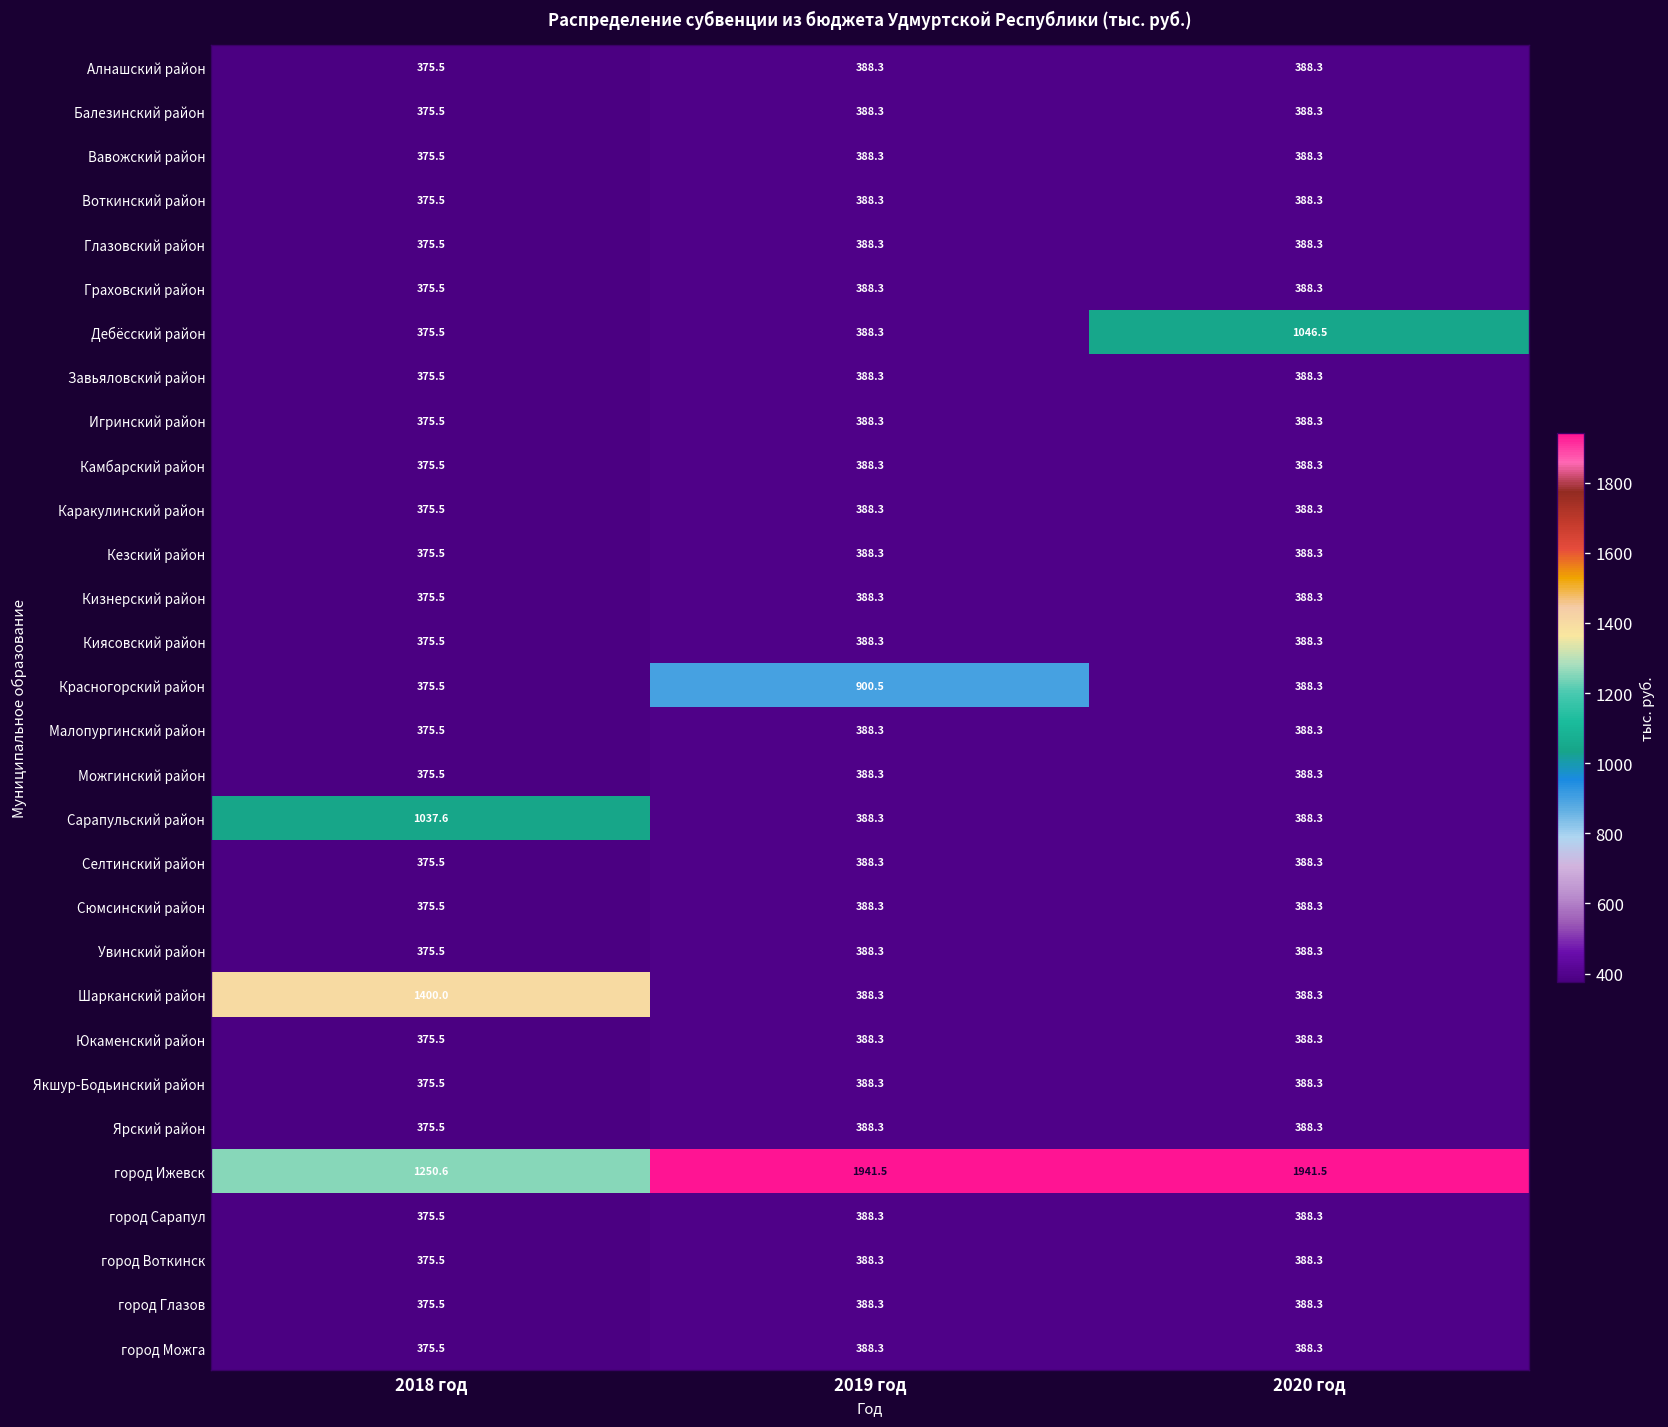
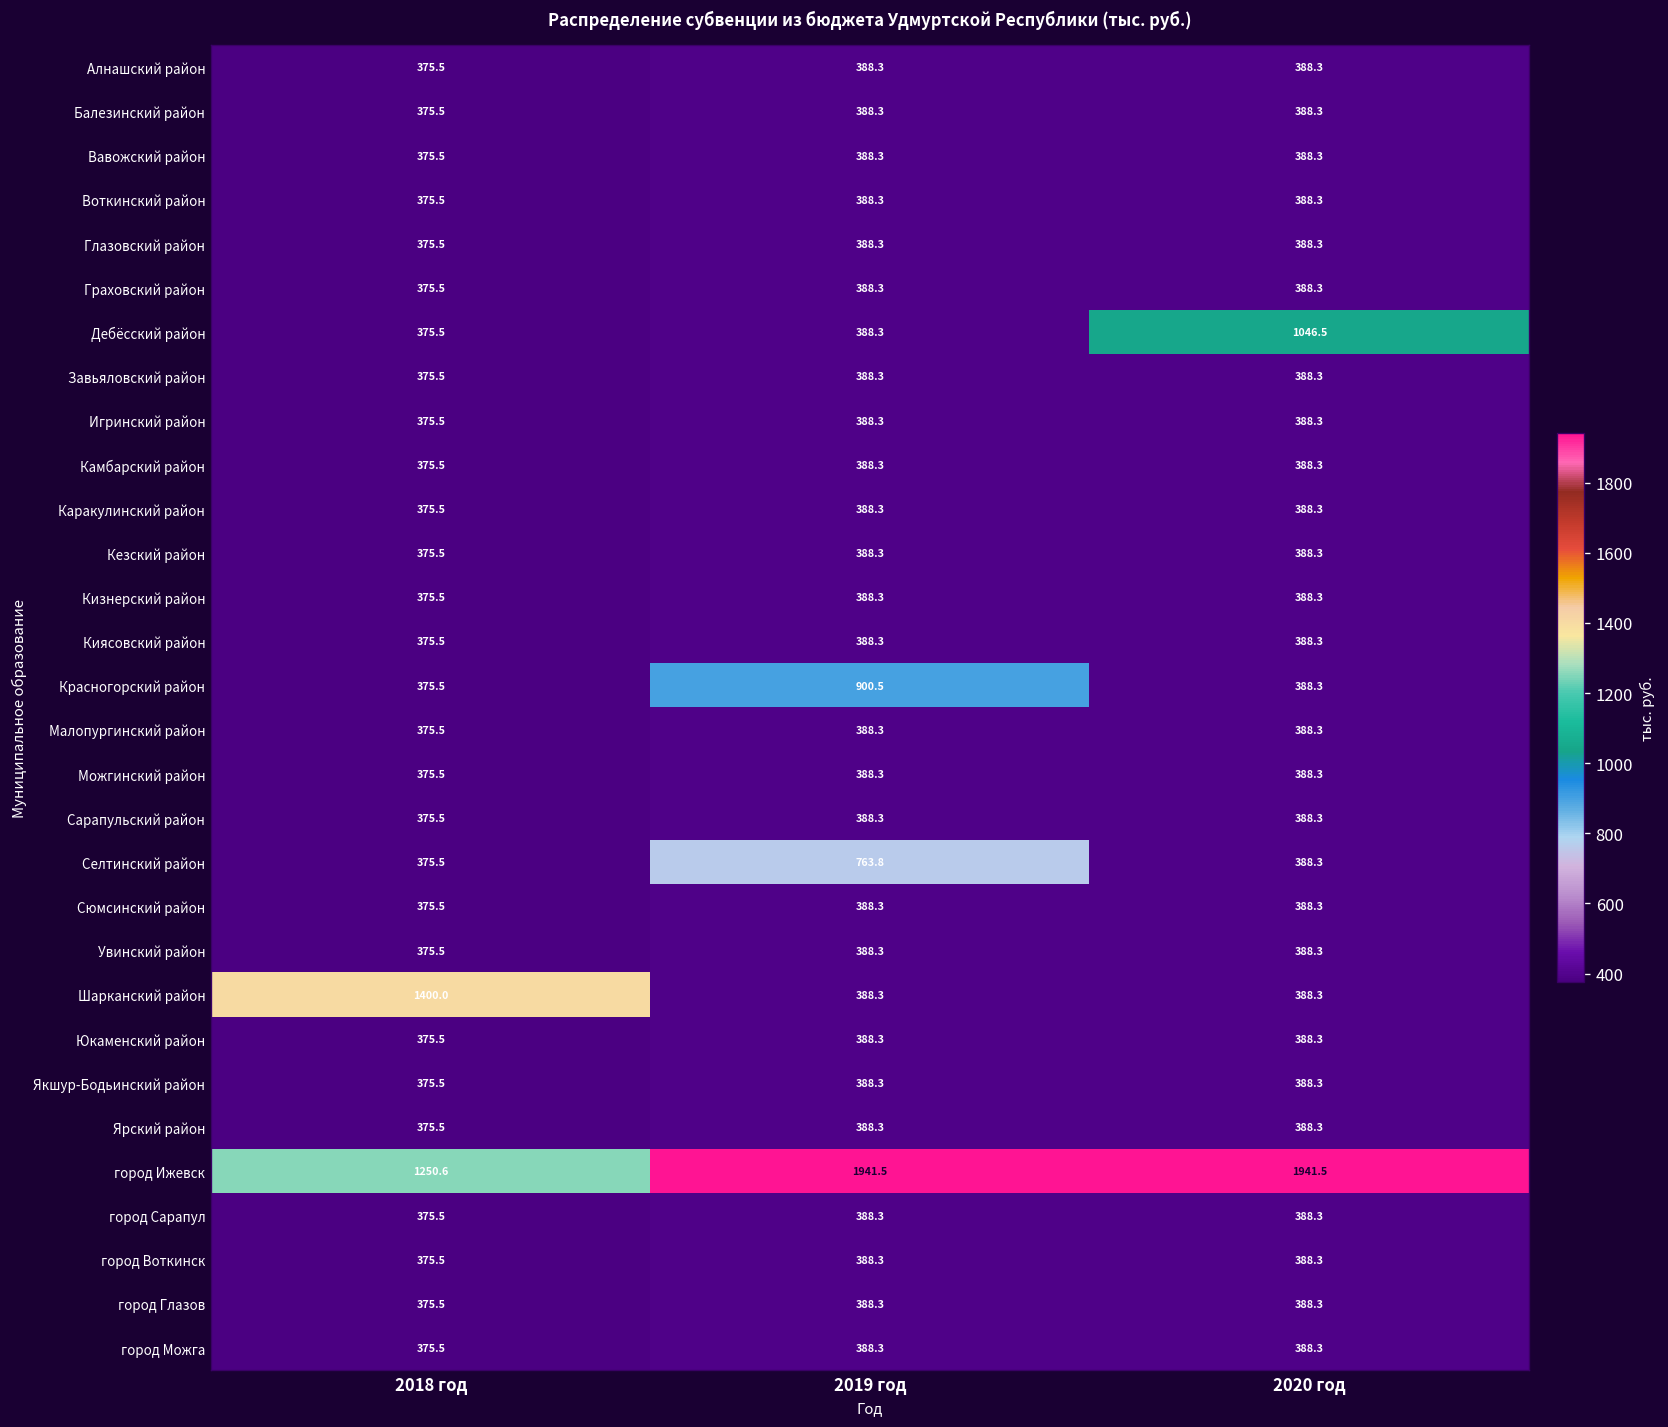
Сарапульский район, 2018 год: 1037.6 -> 375.5
Селтинский район, 2019 год: 388.3 -> 763.8
